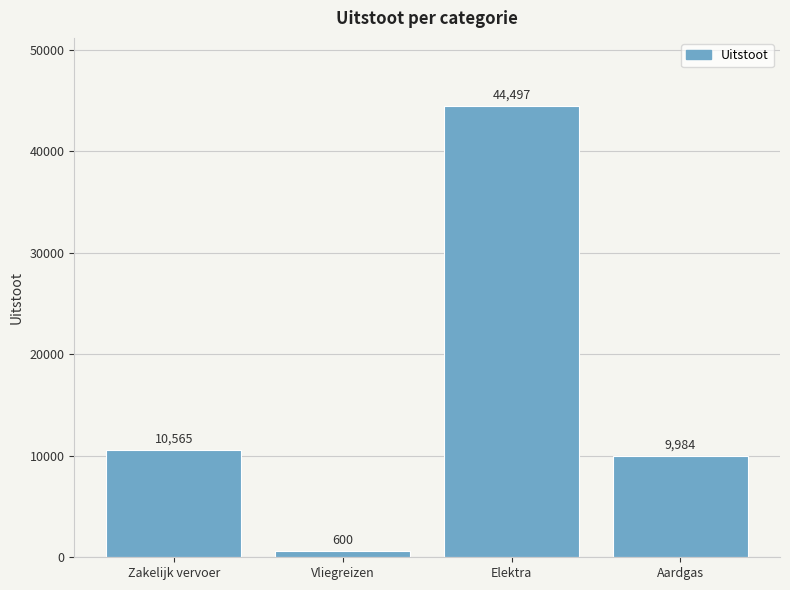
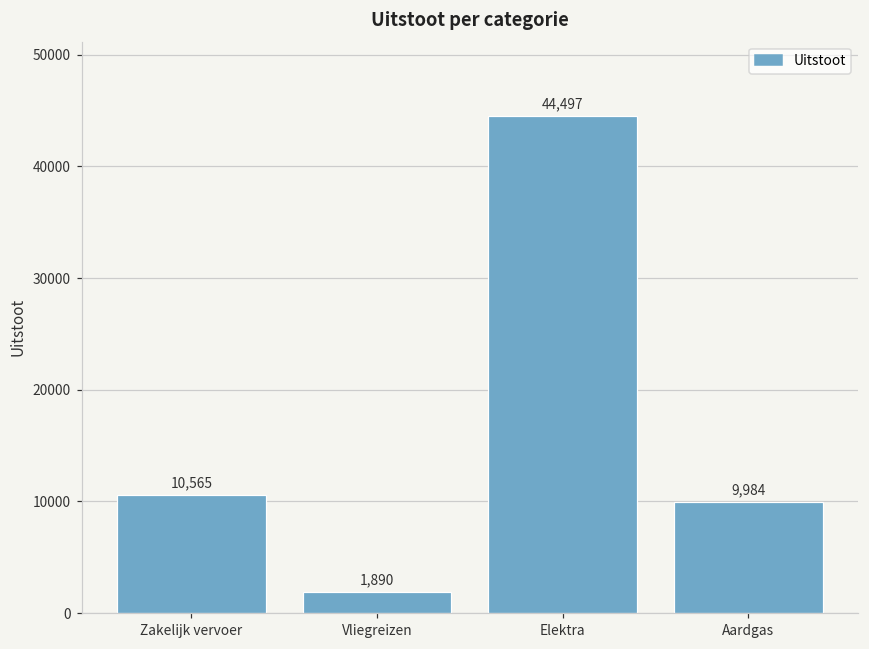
Vliegreizen: 600 -> 1,890
